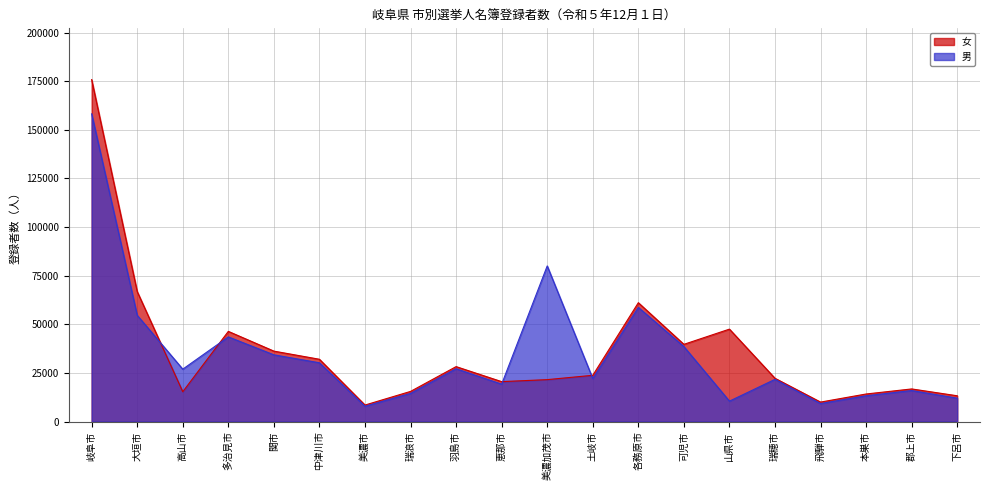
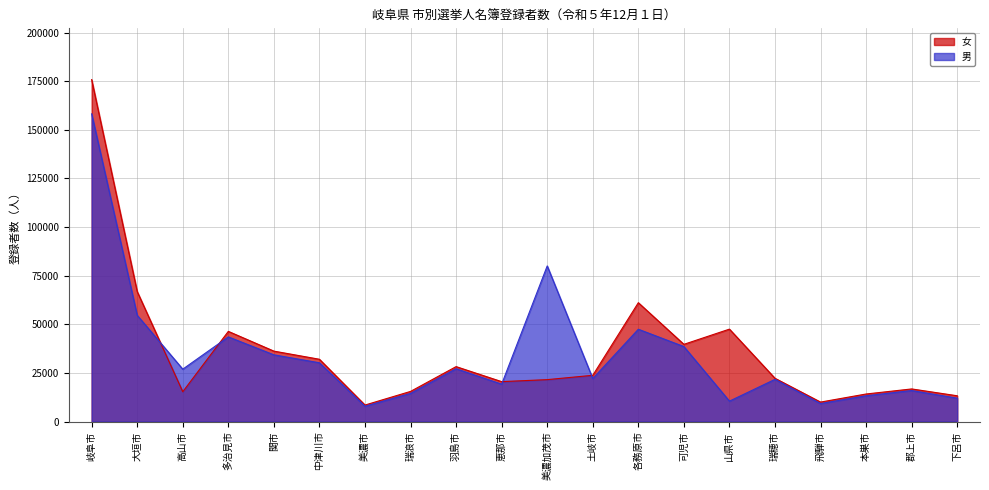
男, 各務原市: 59000 -> 47000
